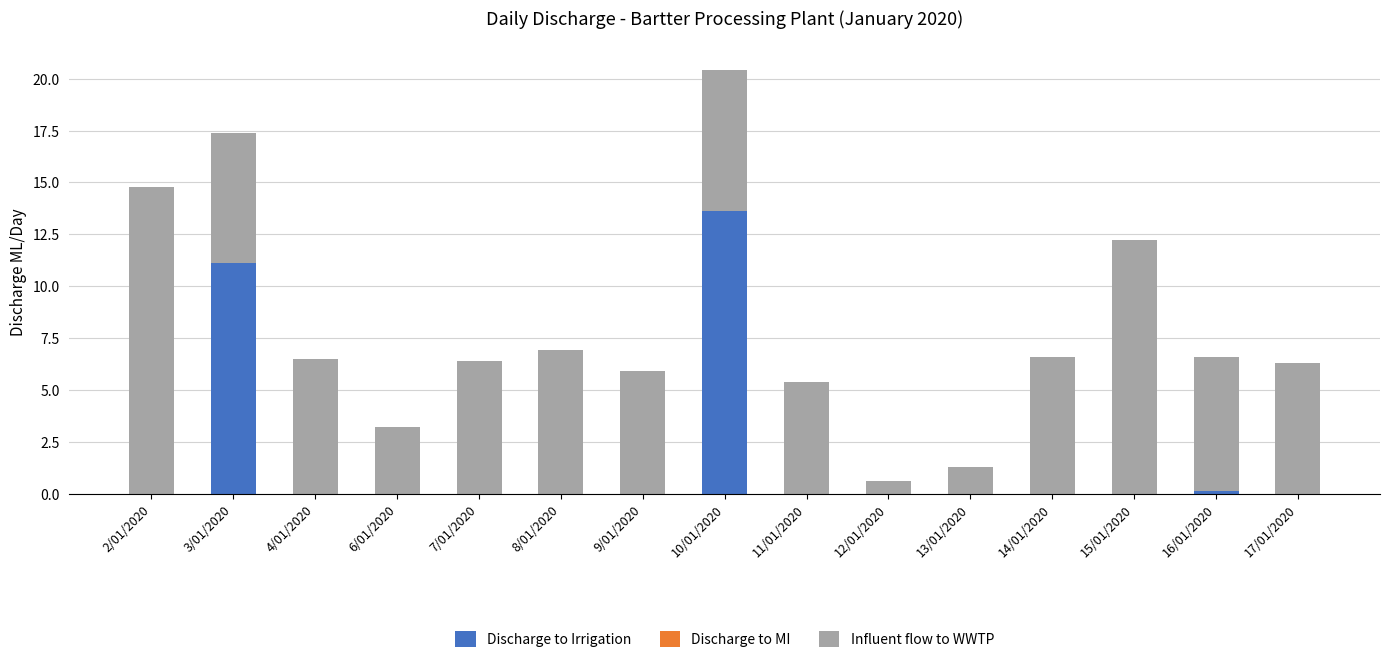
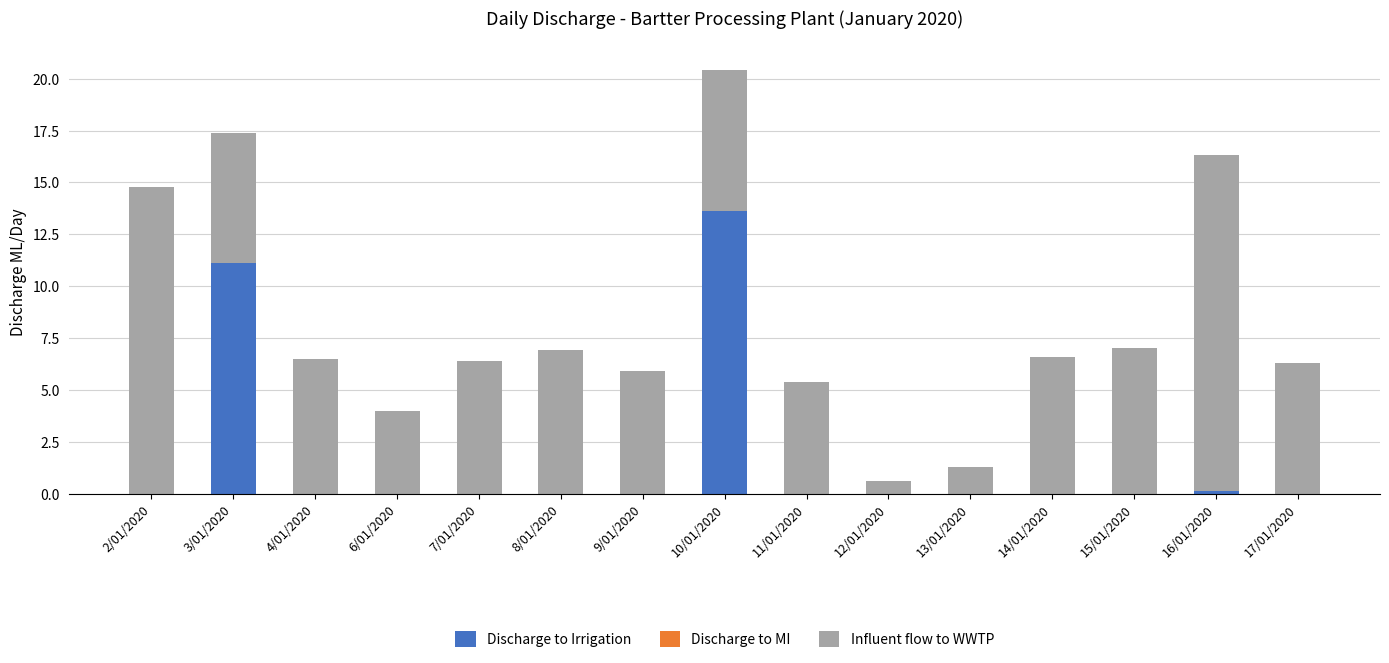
Influent flow to WWTP, 6/01/2020: 3.2 -> 4.0
Influent flow to WWTP, 15/01/2020: 12.2 -> 7.0
Influent flow to WWTP, 16/01/2020: 6.5 -> 16.2
